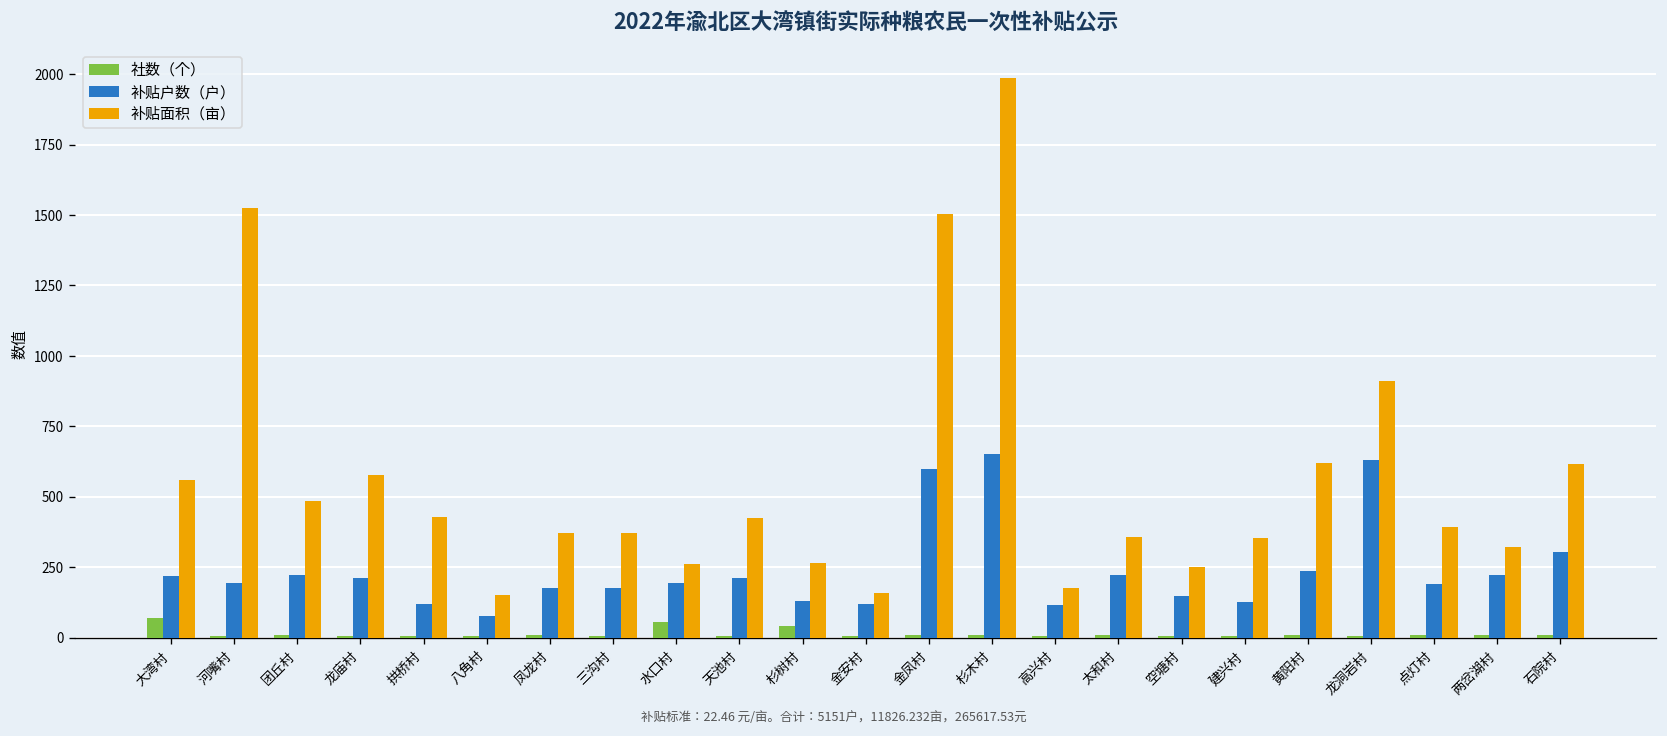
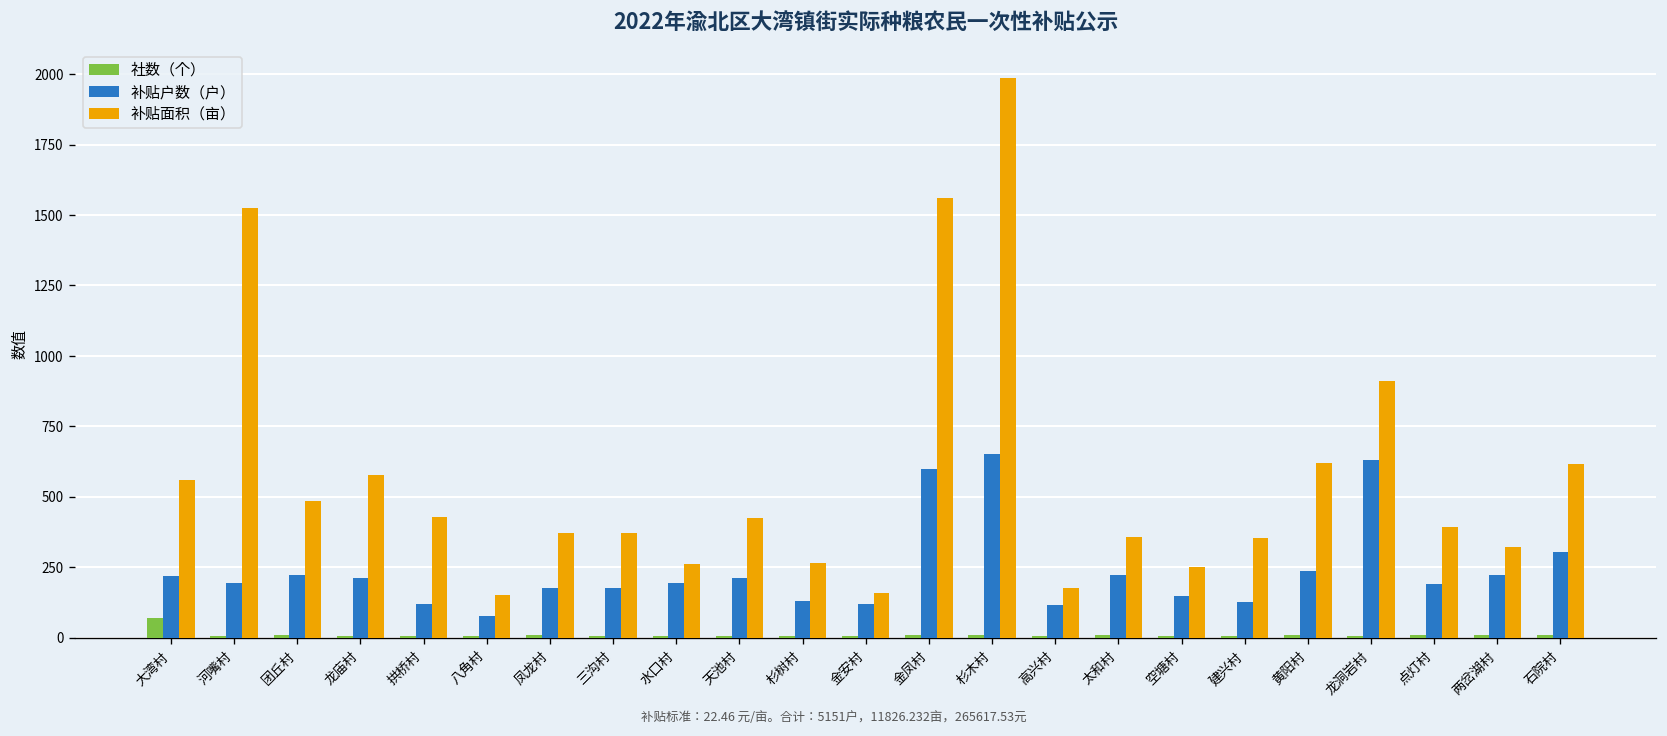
社数（个）, 水口村: 50 -> 10
社数（个）, 杉树村: 40 -> 0
补贴面积（亩）, 金凤村: 1500 -> 1560
